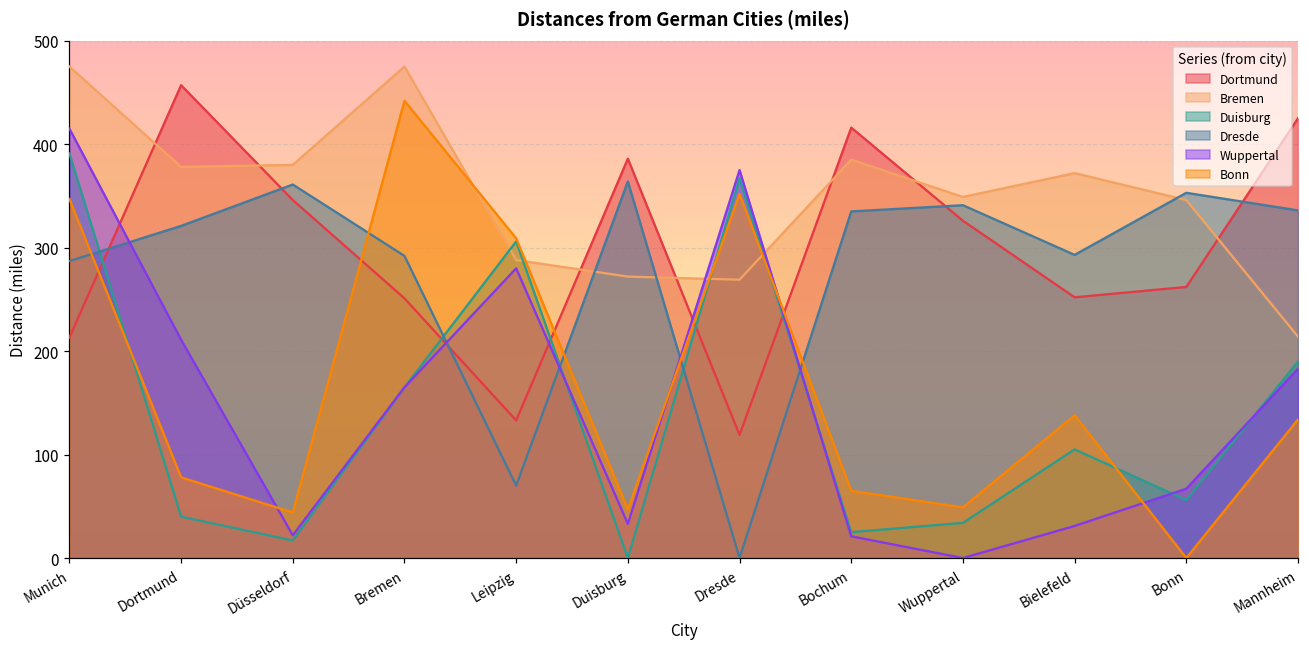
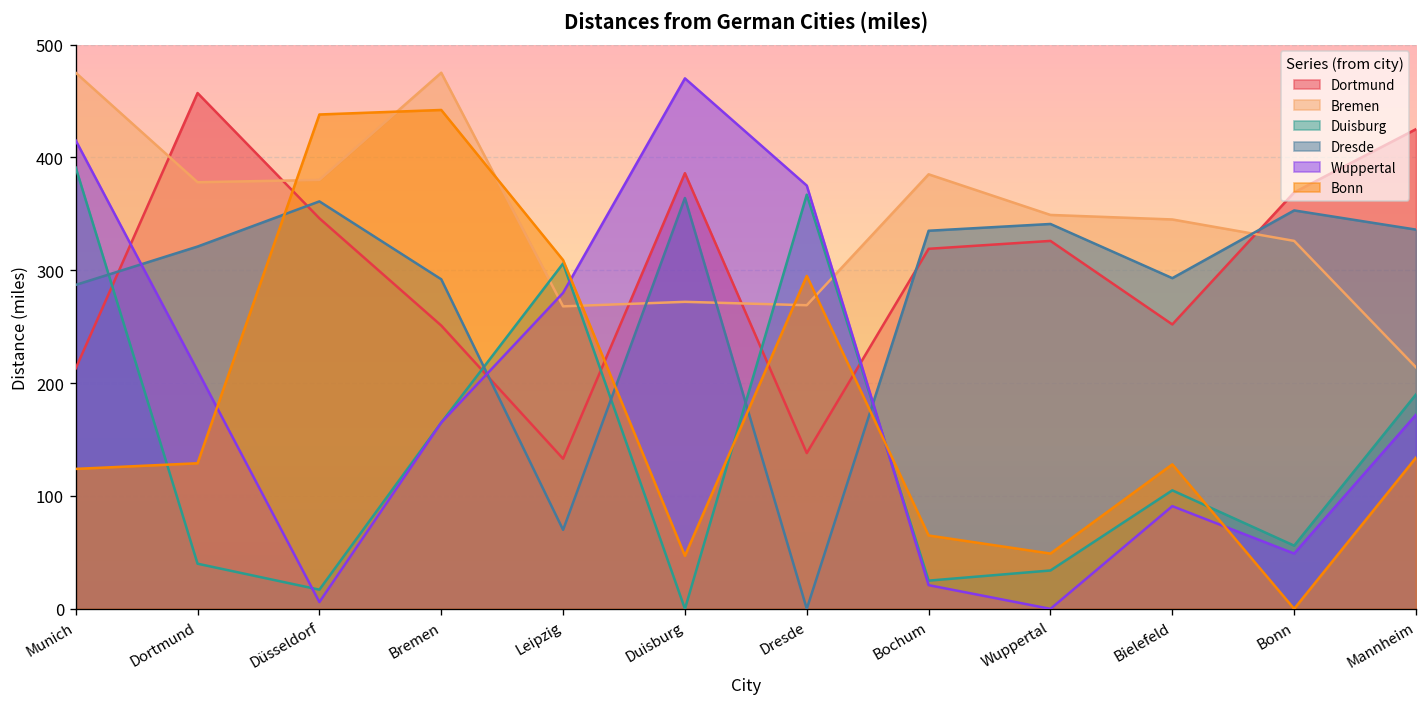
Bonn, Munich: 350 -> 120
Bonn, Dortmund: 80 -> 130
Wuppertal, Düsseldorf: 20 -> 10
Bonn, Düsseldorf: 40 -> 440
Bremen, Leipzig: 290 -> 270
Wuppertal, Duisburg: 30 -> 470
Dortmund, Dresde: 120 -> 140
Bonn, Dresde: 350 -> 300
Dortmund, Bochum: 420 -> 320
Bremen, Bielefeld: 370 -> 350
Wuppertal, Bielefeld: 30 -> 90
Bonn, Bielefeld: 140 -> 130
Dortmund, Bonn: 260 -> 370
Bremen, Bonn: 350 -> 330
Wuppertal, Bonn: 70 -> 50
Wuppertal, Mannheim: 180 -> 170
